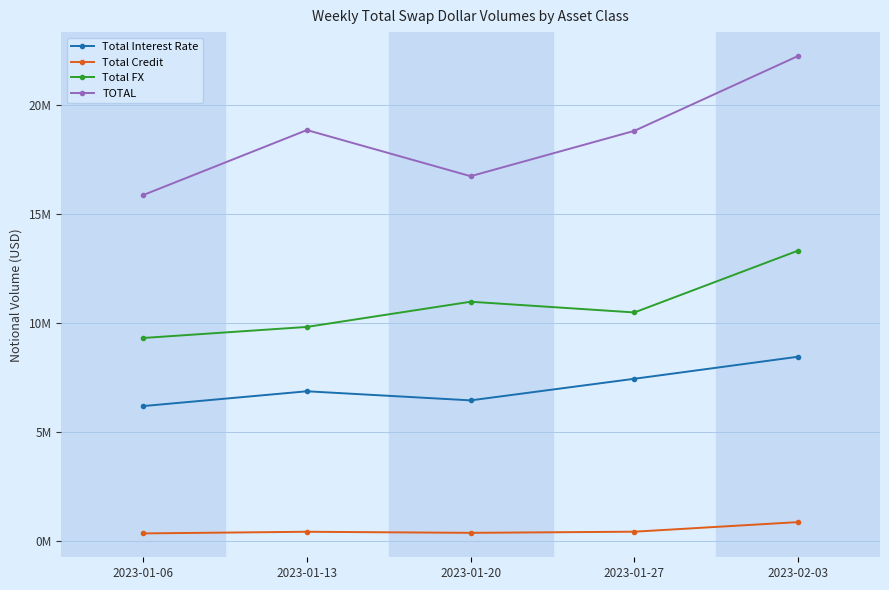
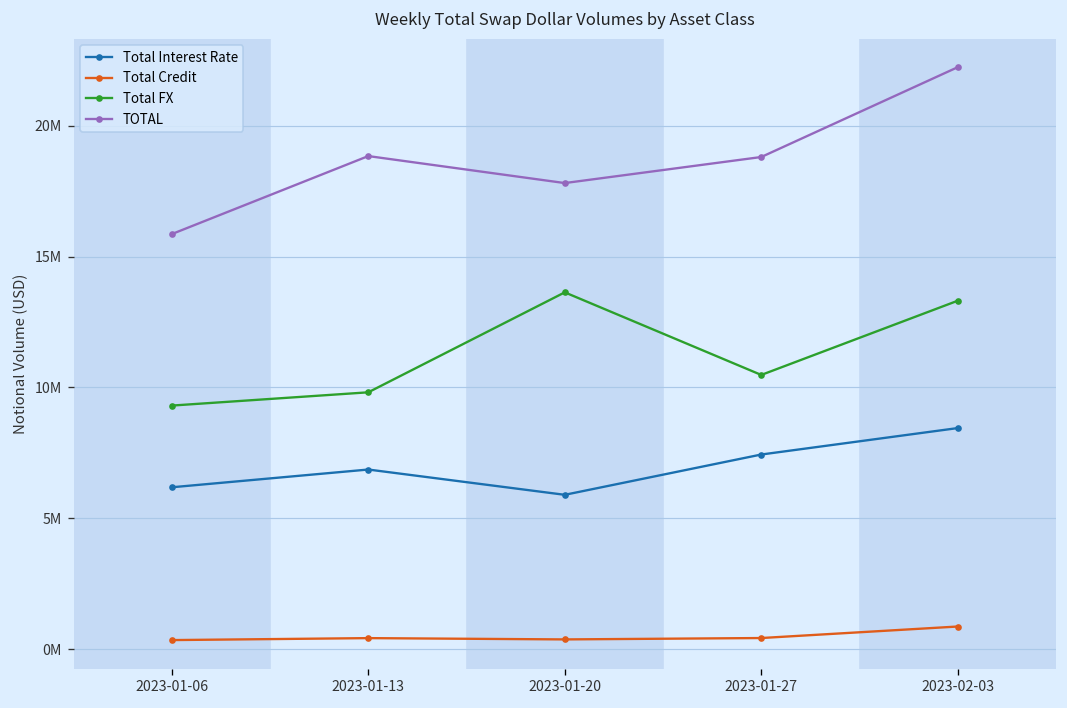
Total Interest Rate, 2023-01-20: 6500000 -> 5900000
Total FX, 2023-01-20: 11000000 -> 13600000
TOTAL, 2023-01-20: 16700000 -> 17800000
